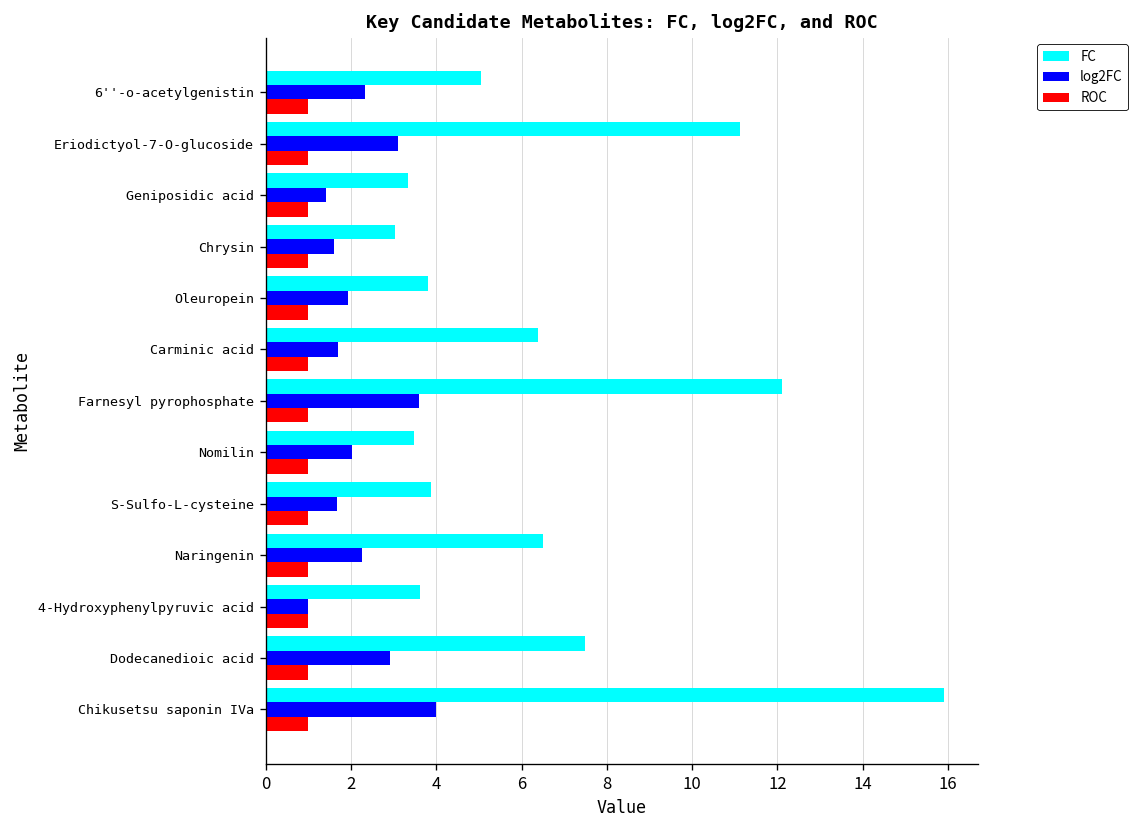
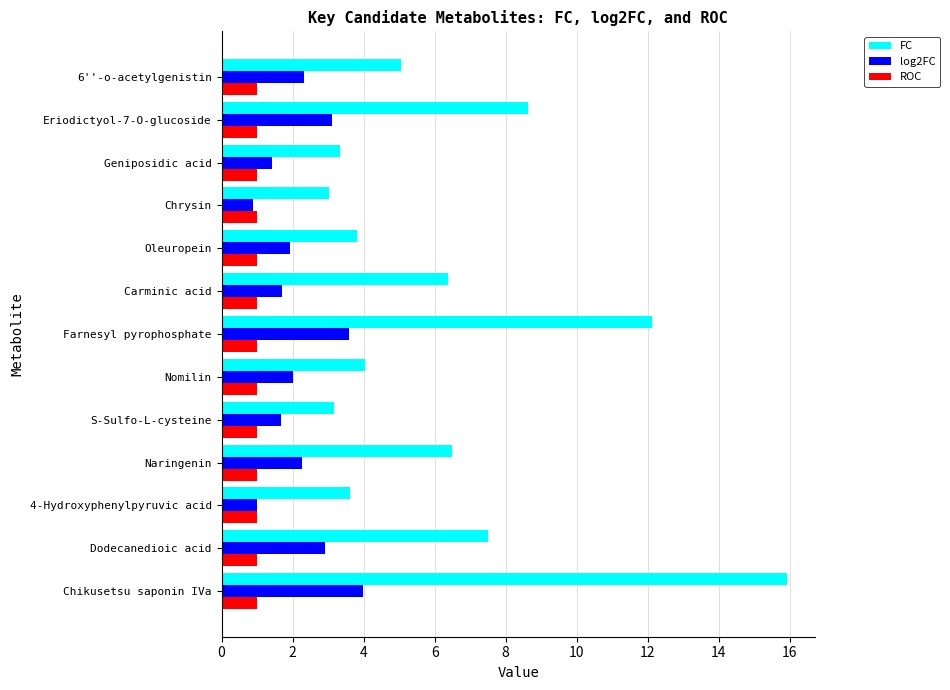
FC, Eriodictyol-7-O-glucoside: 11.1 -> 8.6
log2FC, Chrysin: 1.6 -> 0.9
FC, Nomilin: 3.5 -> 4.0
FC, S-Sulfo-L-cysteine: 3.9 -> 3.2
